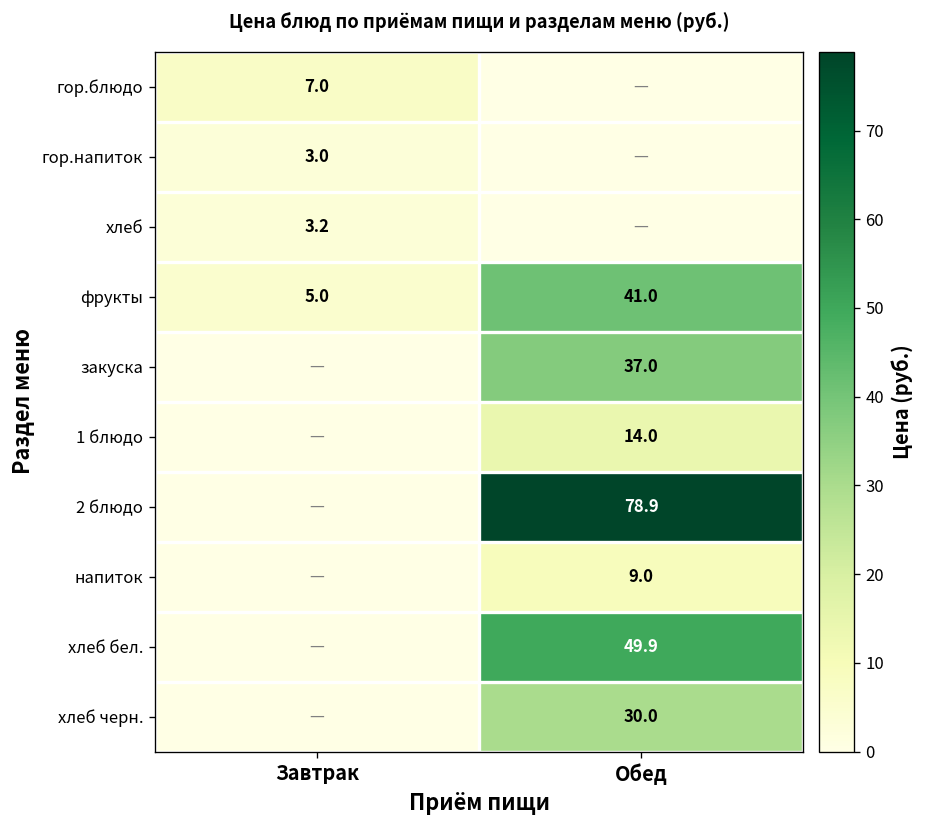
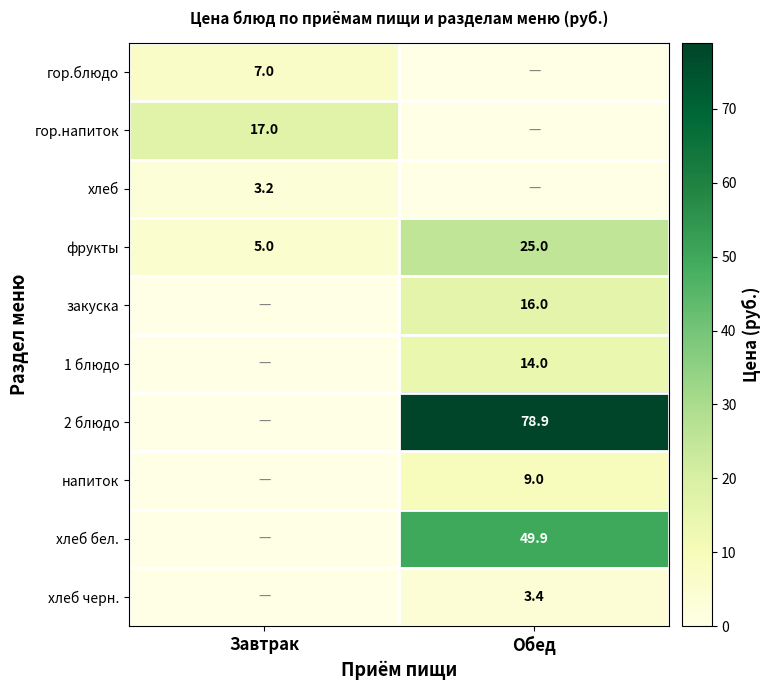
гор.напиток, Завтрак: 3.0 -> 17.0
фрукты, Обед: 41.0 -> 25.0
закуска, Обед: 37.0 -> 16.0
хлеб черн., Обед: 30.0 -> 3.4
